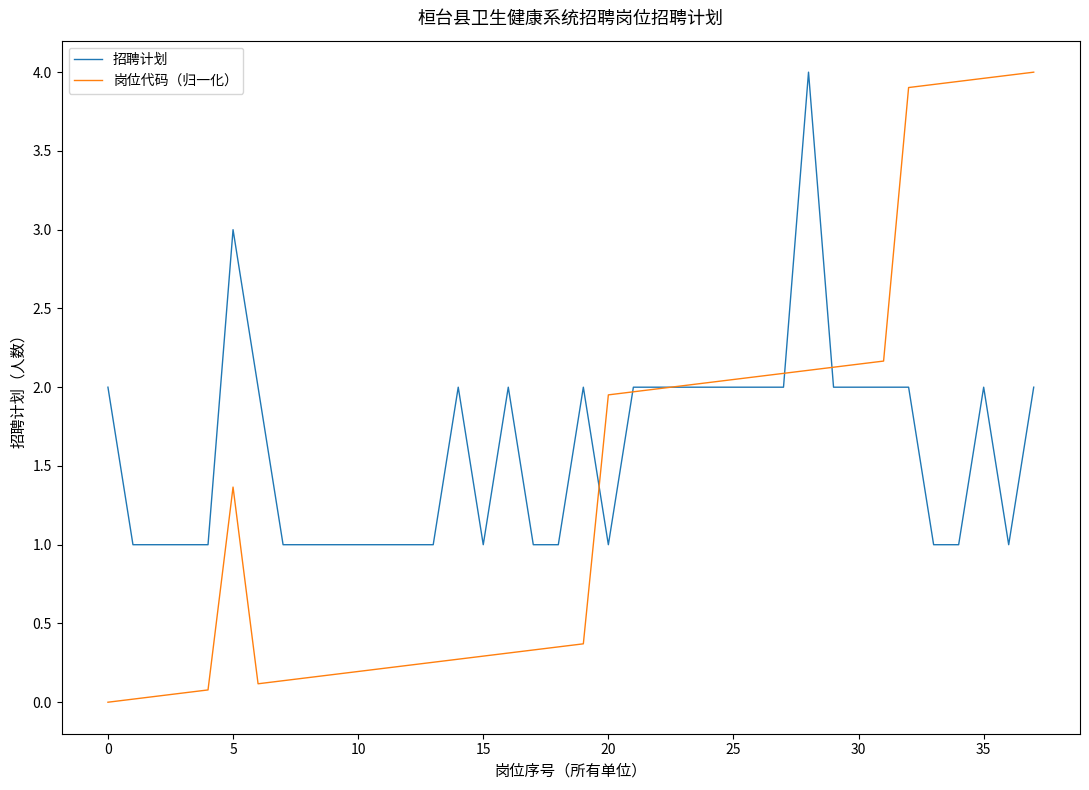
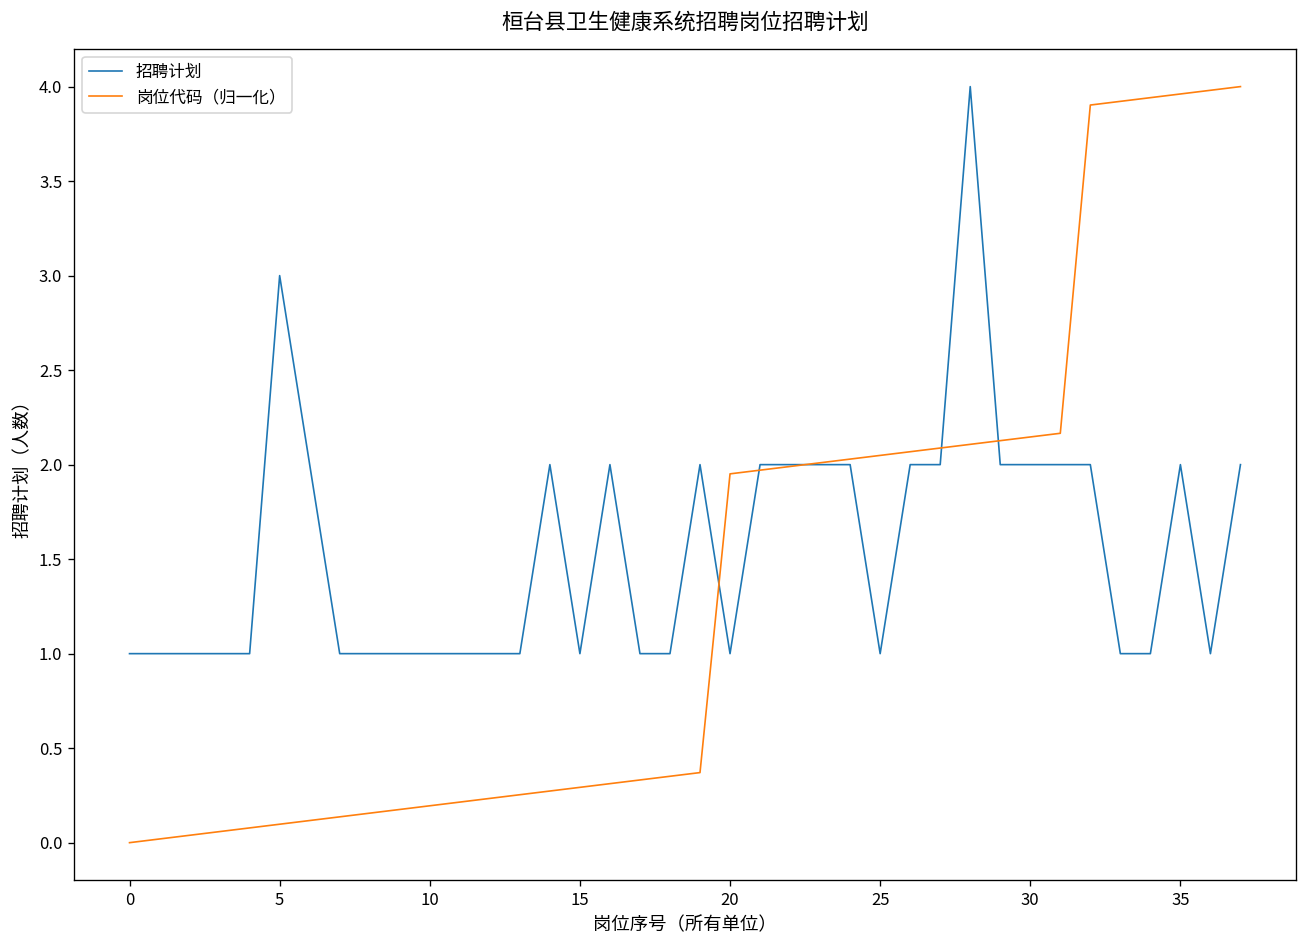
招聘计划, 0: 2 -> 1
岗位代码（归一化）, 5: 1.37 -> 0.10
招聘计划, 25: 2 -> 1
